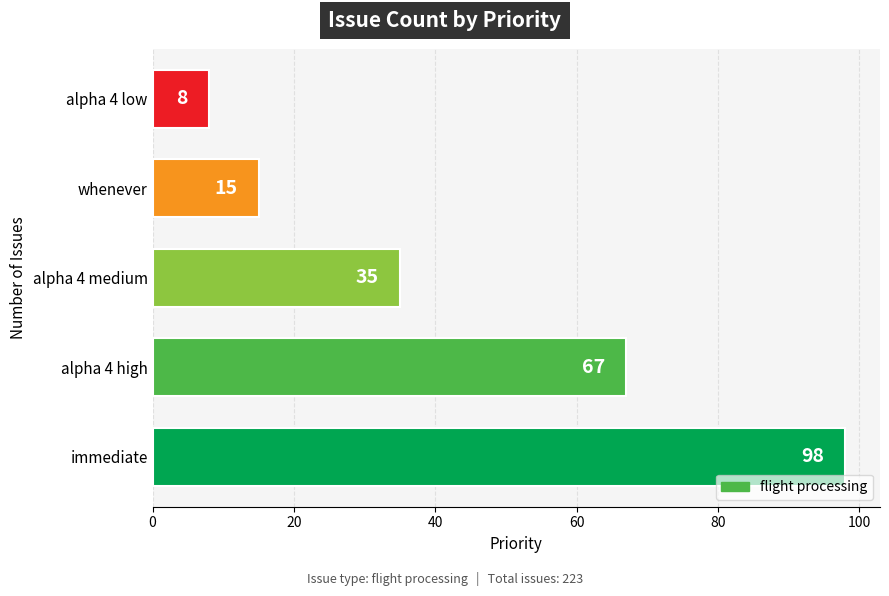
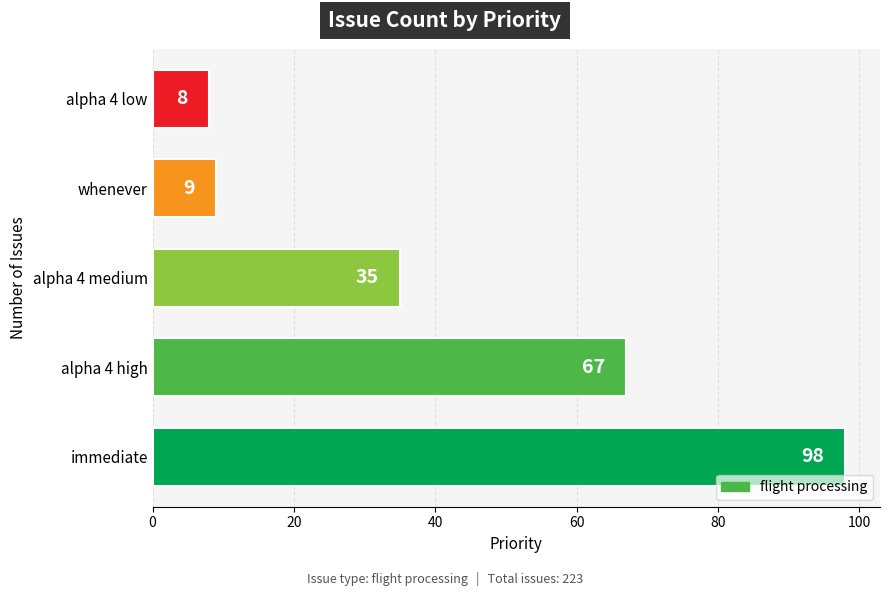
whenever: 15 -> 9
